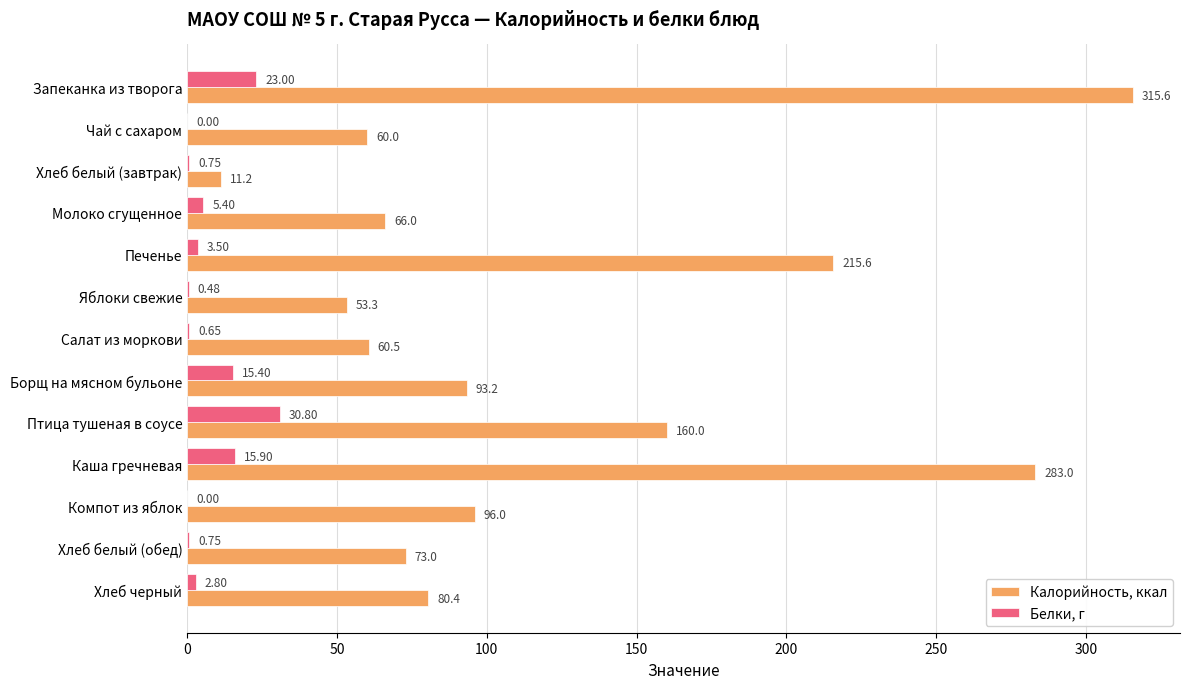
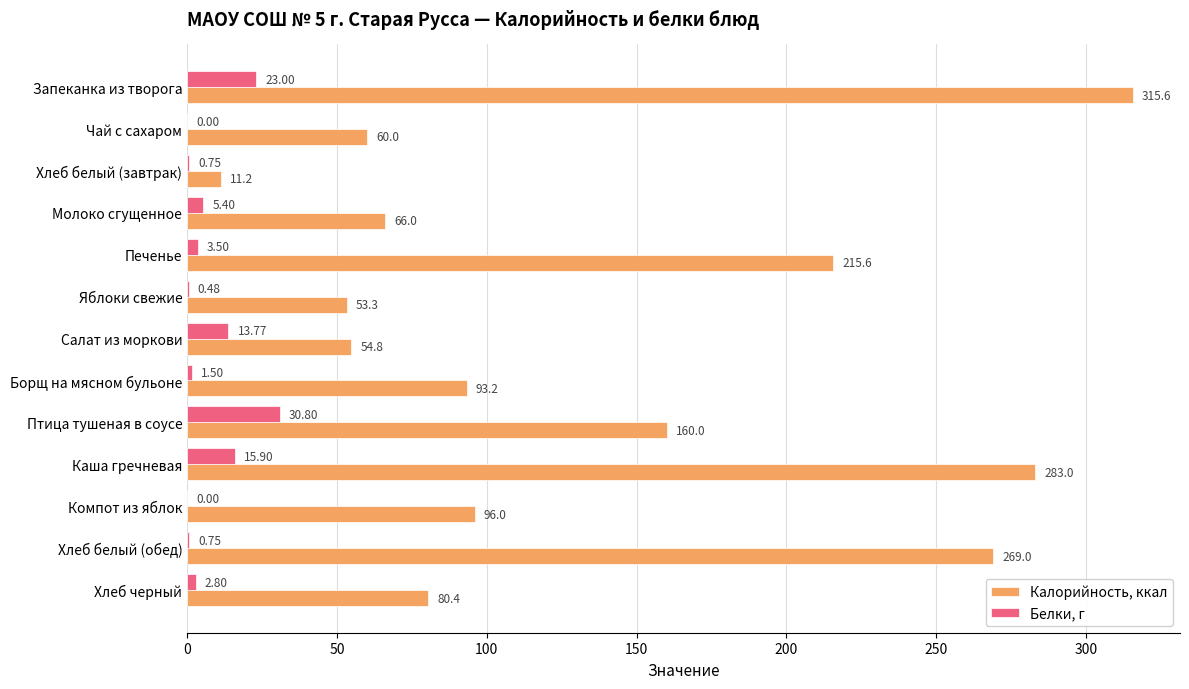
Белки, г, Салат из моркови: 0.65 -> 13.77
Калорийность, ккал, Салат из моркови: 60.5 -> 54.8
Белки, г, Борщ на мясном бульоне: 15.40 -> 1.50
Калорийность, ккал, Хлеб белый (обед): 73.0 -> 269.0
